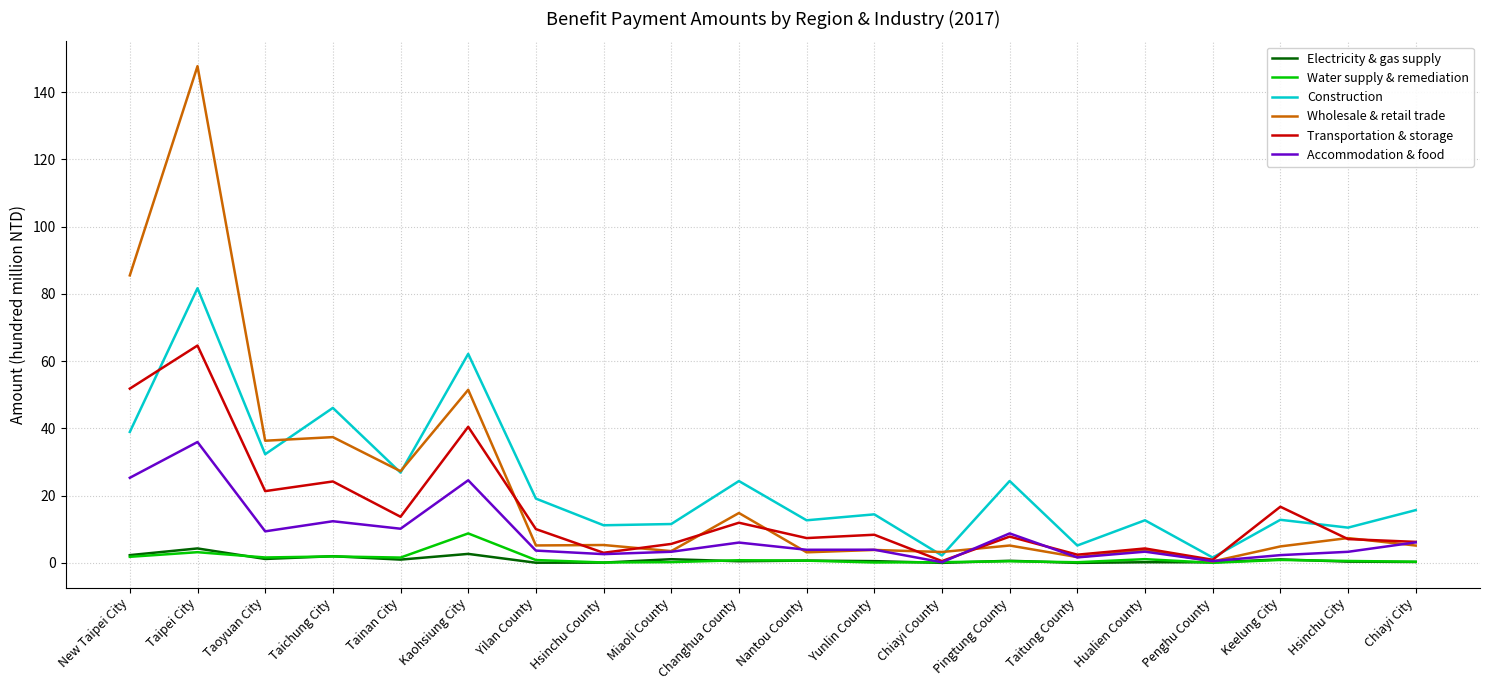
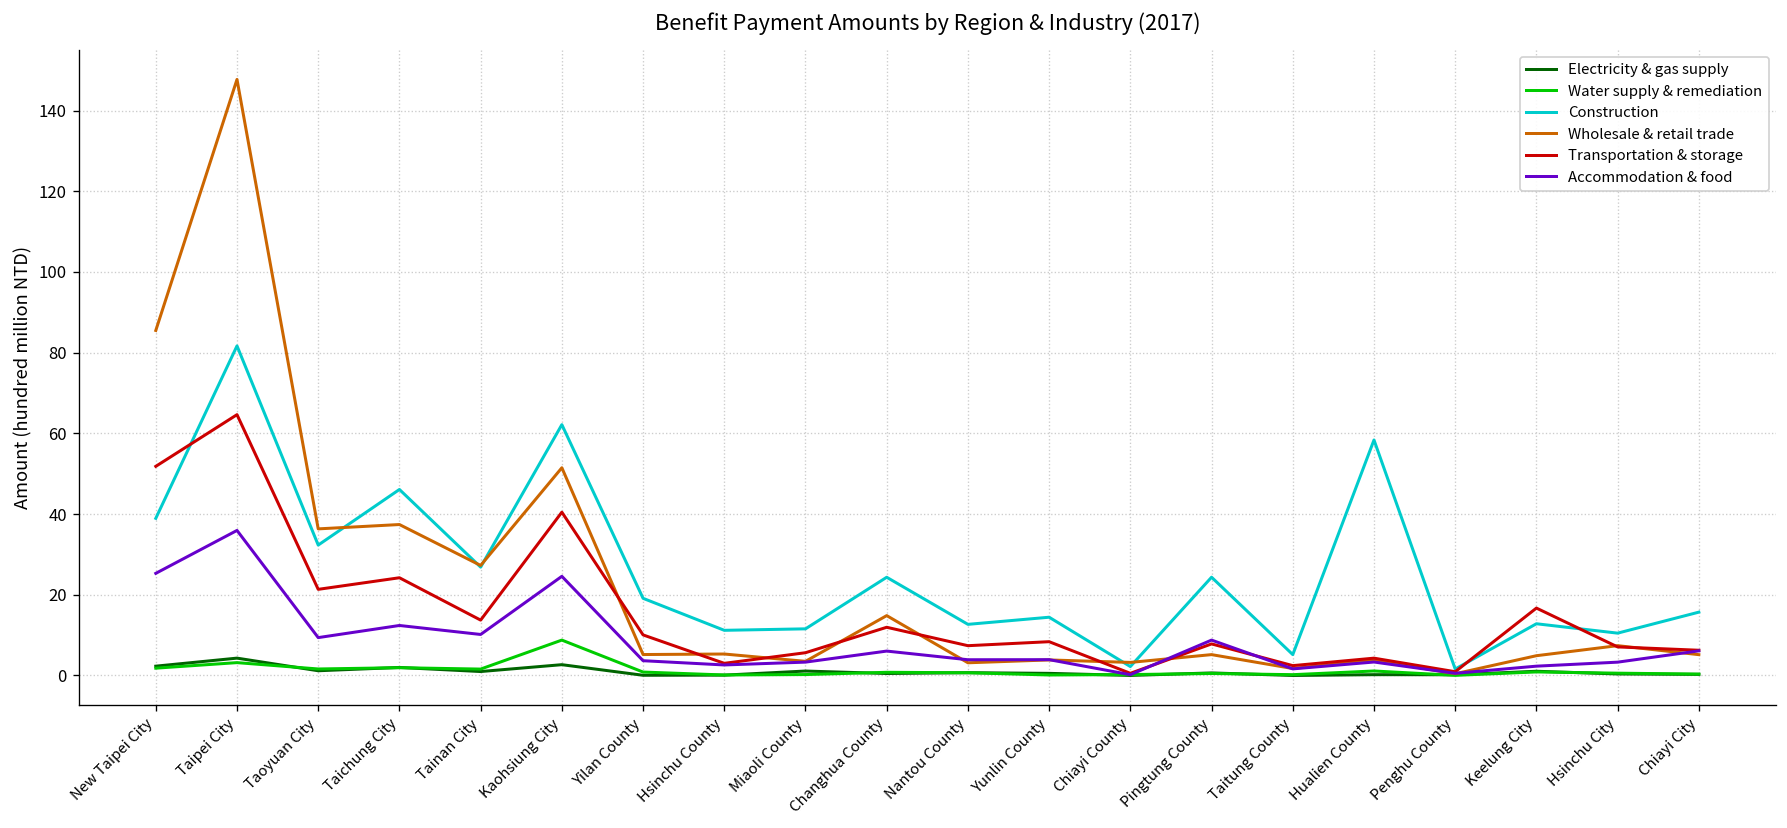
Construction, Hualien County: 13 -> 58
